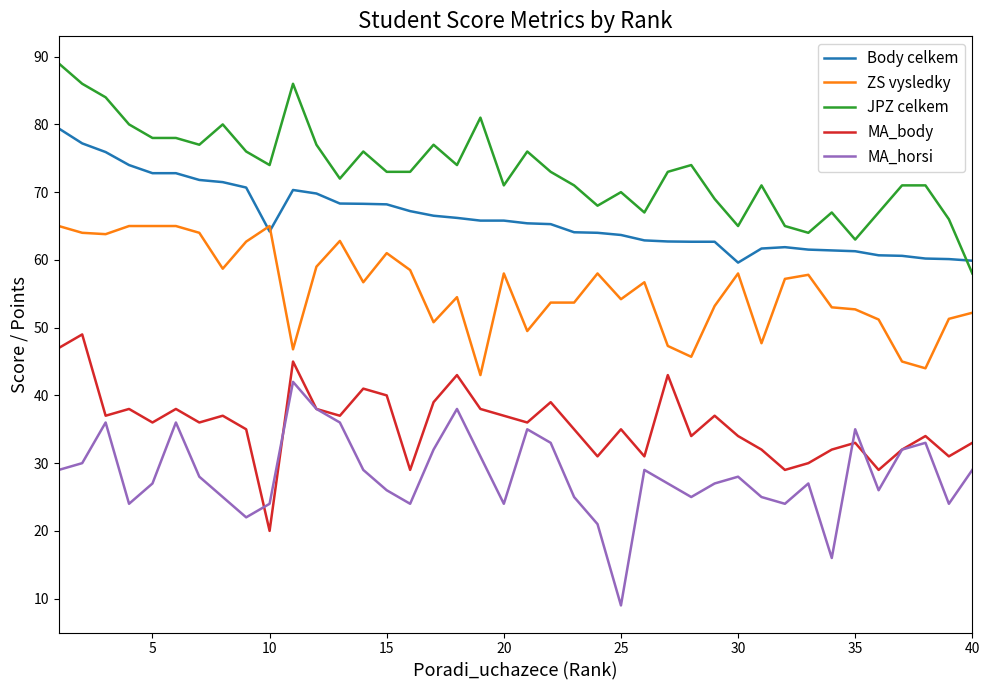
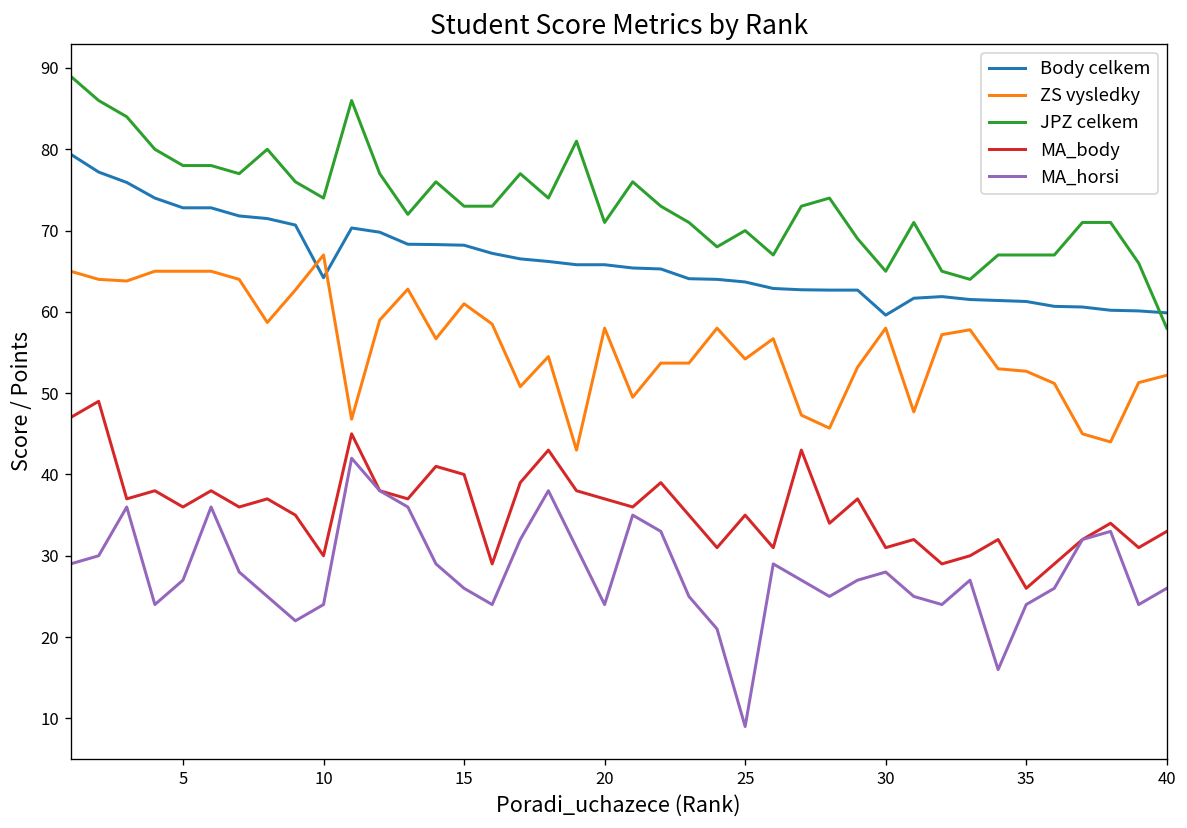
ZS vysledky, 10: 65 -> 67
MA_body, 10: 20 -> 30
MA_body, 30: 34 -> 31
JPZ celkem, 35: 63 -> 67
MA_body, 35: 33 -> 26
MA_horsi, 35: 35 -> 24
MA_horsi, 40: 29 -> 26
